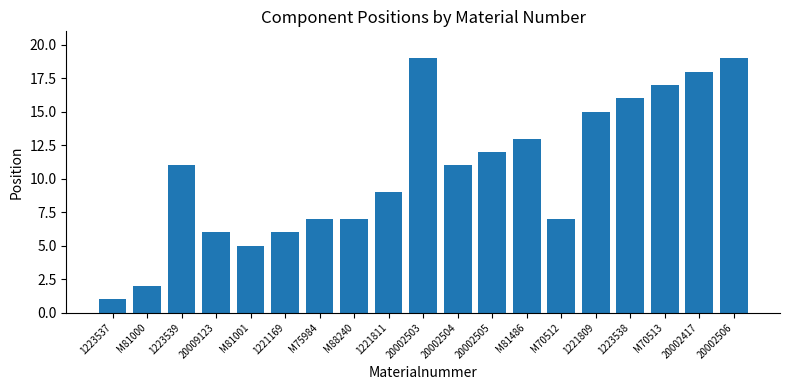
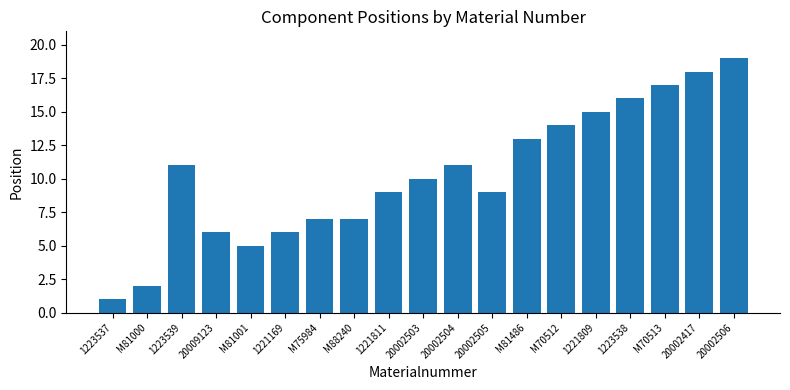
20002503: 19 -> 10
20002505: 12 -> 9
M70512: 7 -> 14
